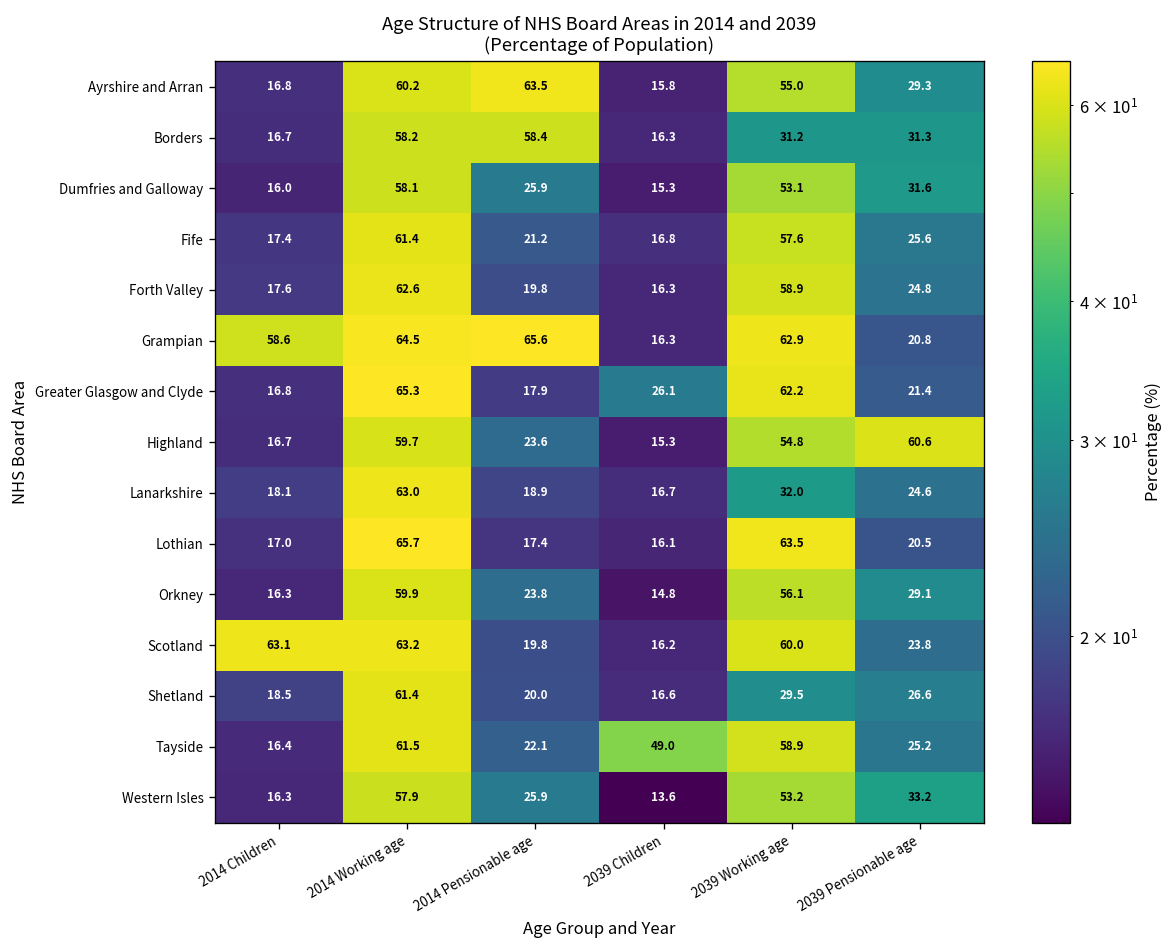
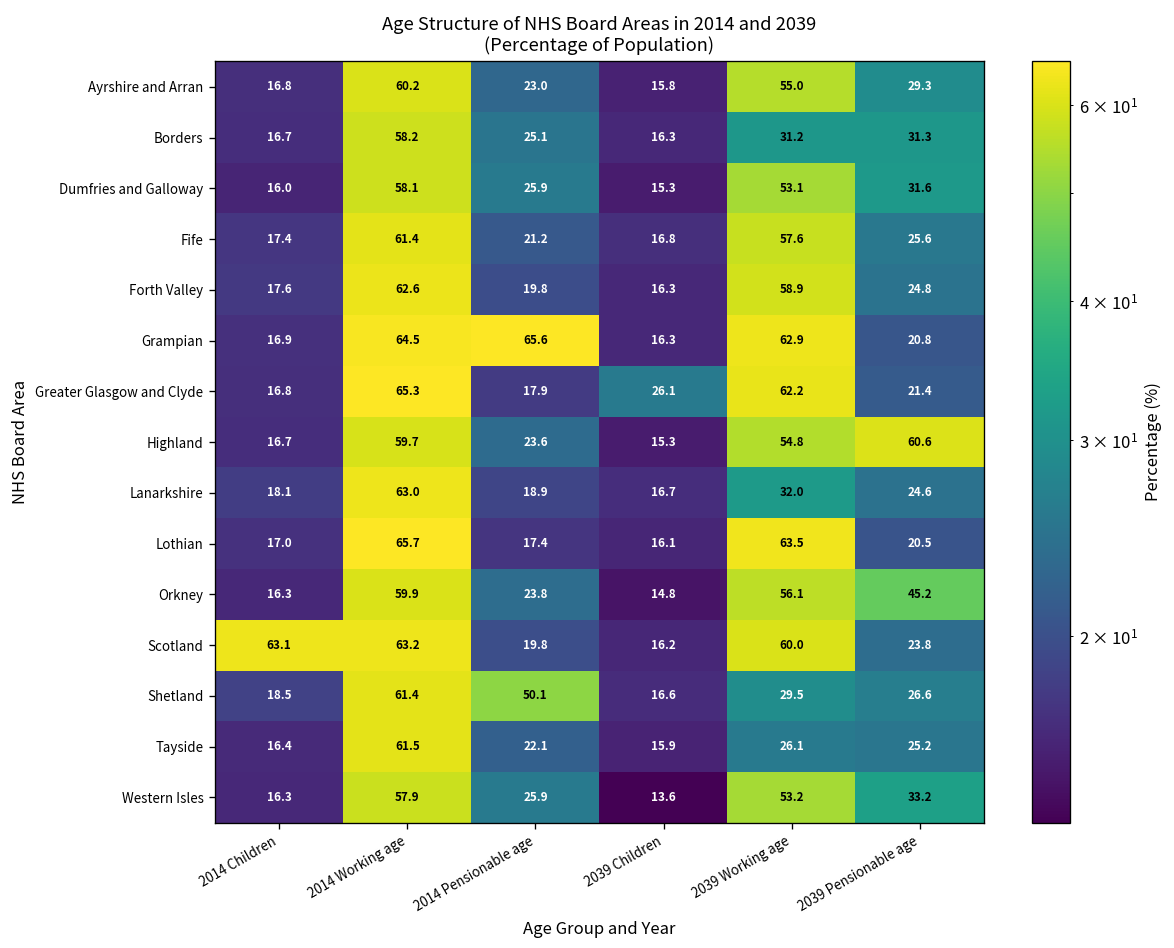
Ayrshire and Arran, 2014 Pensionable age: 63.5 -> 23.0
Borders, 2014 Pensionable age: 58.4 -> 25.1
Grampian, 2014 Children: 58.6 -> 16.9
Orkney, 2039 Pensionable age: 29.1 -> 45.2
Shetland, 2014 Pensionable age: 20.0 -> 50.1
Tayside, 2039 Children: 49.0 -> 15.9
Tayside, 2039 Working age: 58.9 -> 26.1
